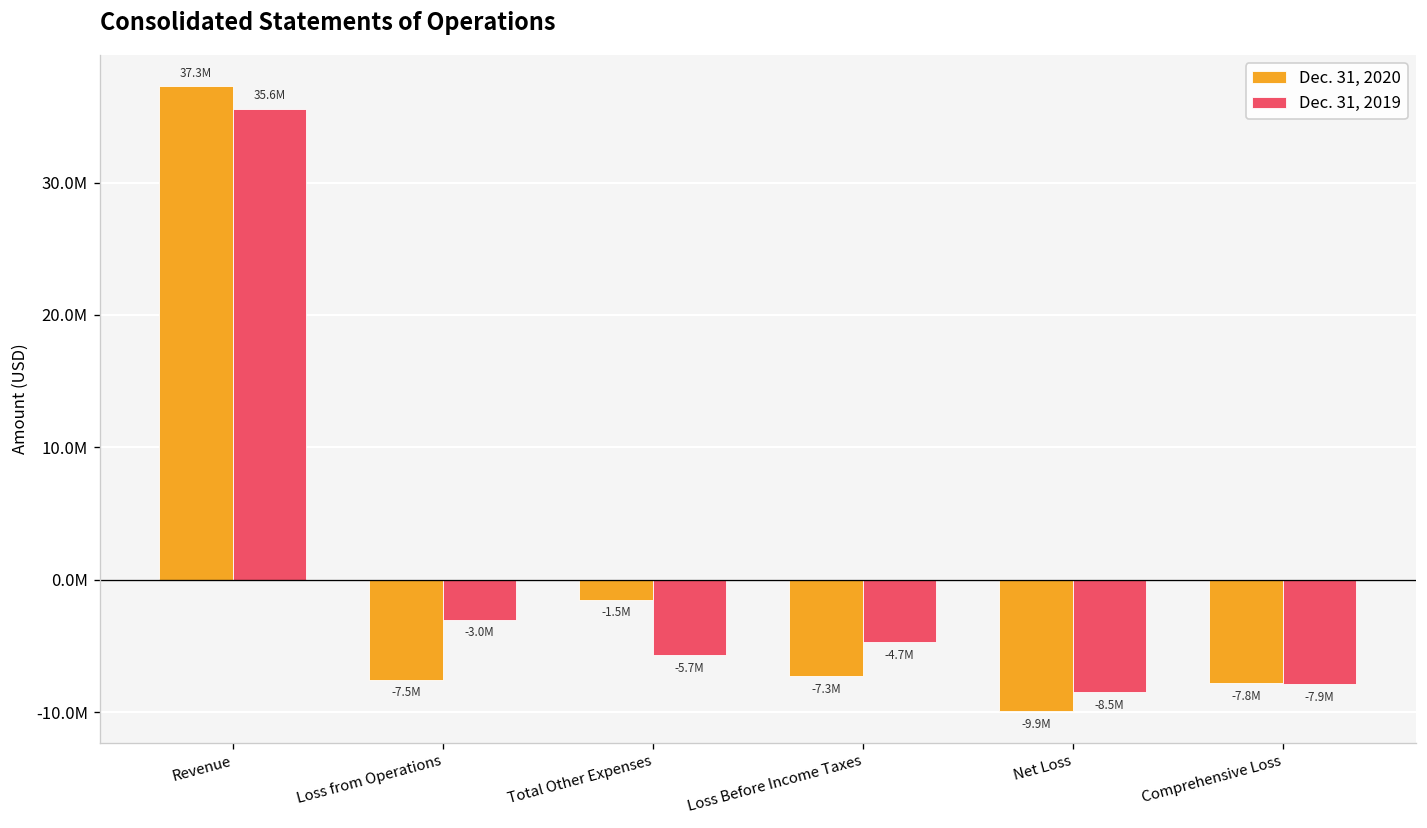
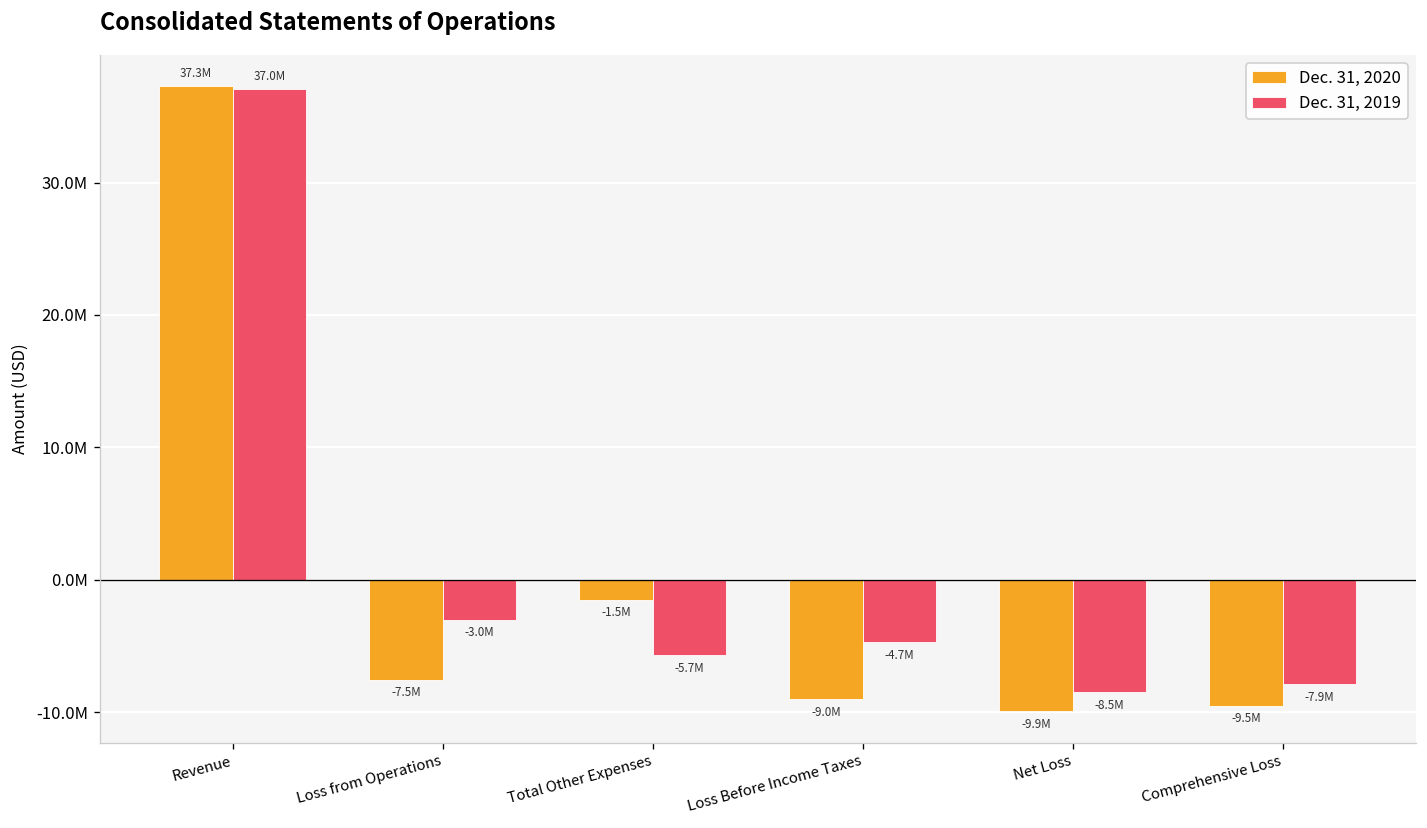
Dec. 31, 2019, Revenue: 35.6M -> 37.0M
Dec. 31, 2020, Loss Before Income Taxes: -7.3M -> -9.0M
Dec. 31, 2020, Comprehensive Loss: -7.8M -> -9.5M
